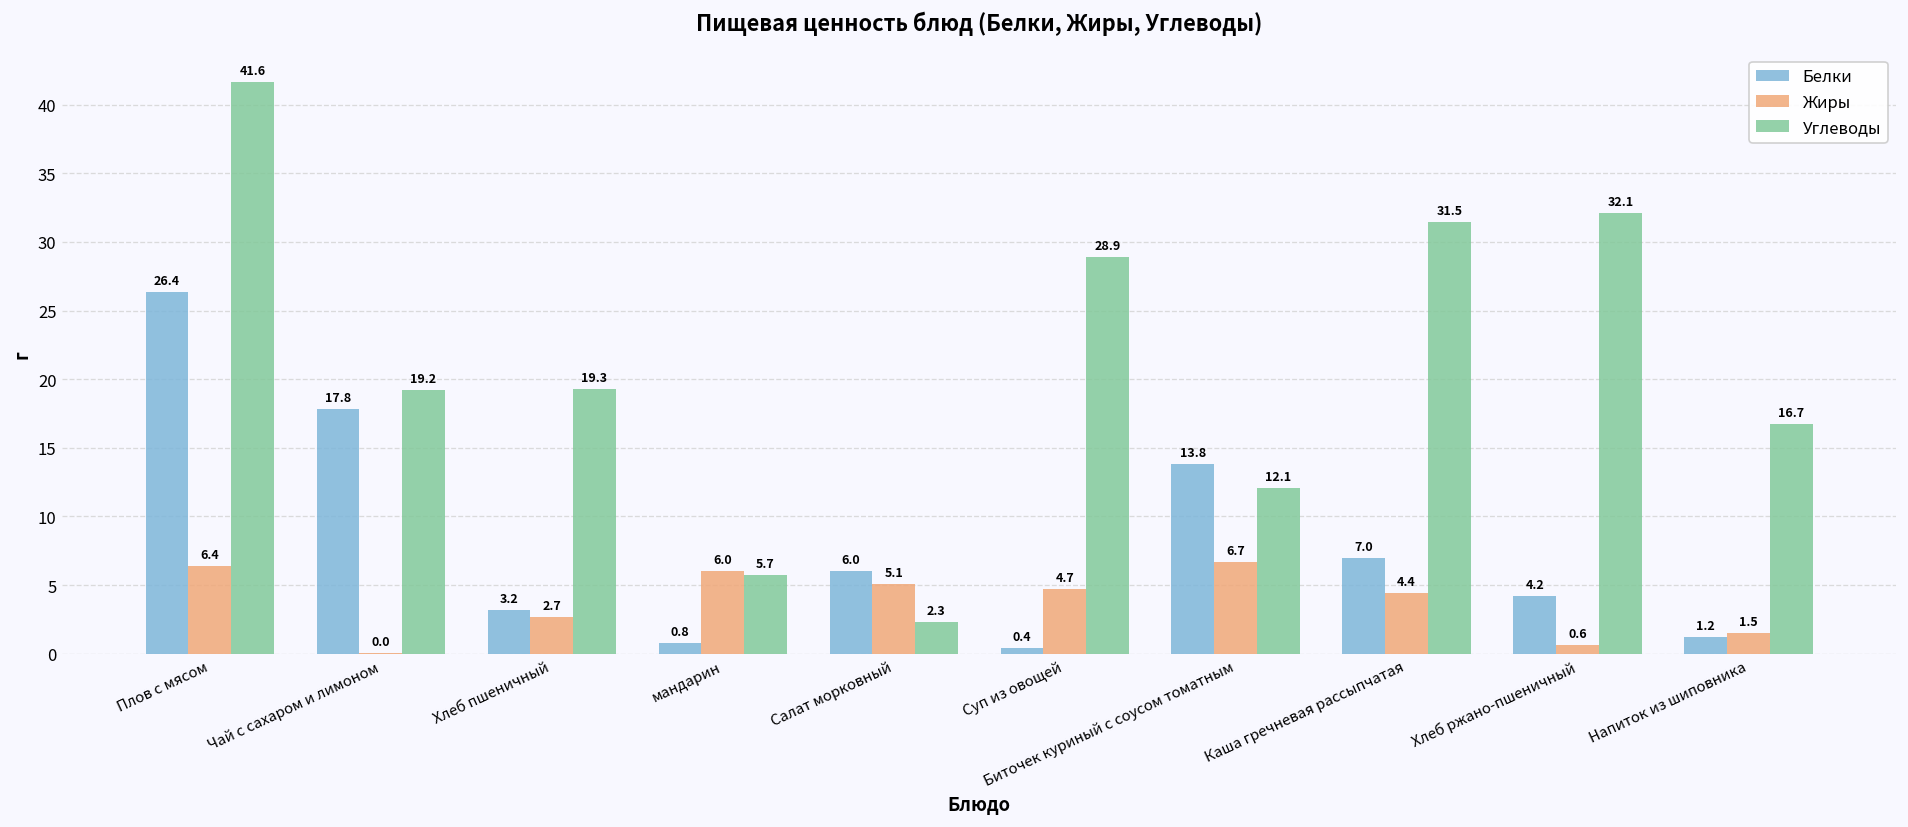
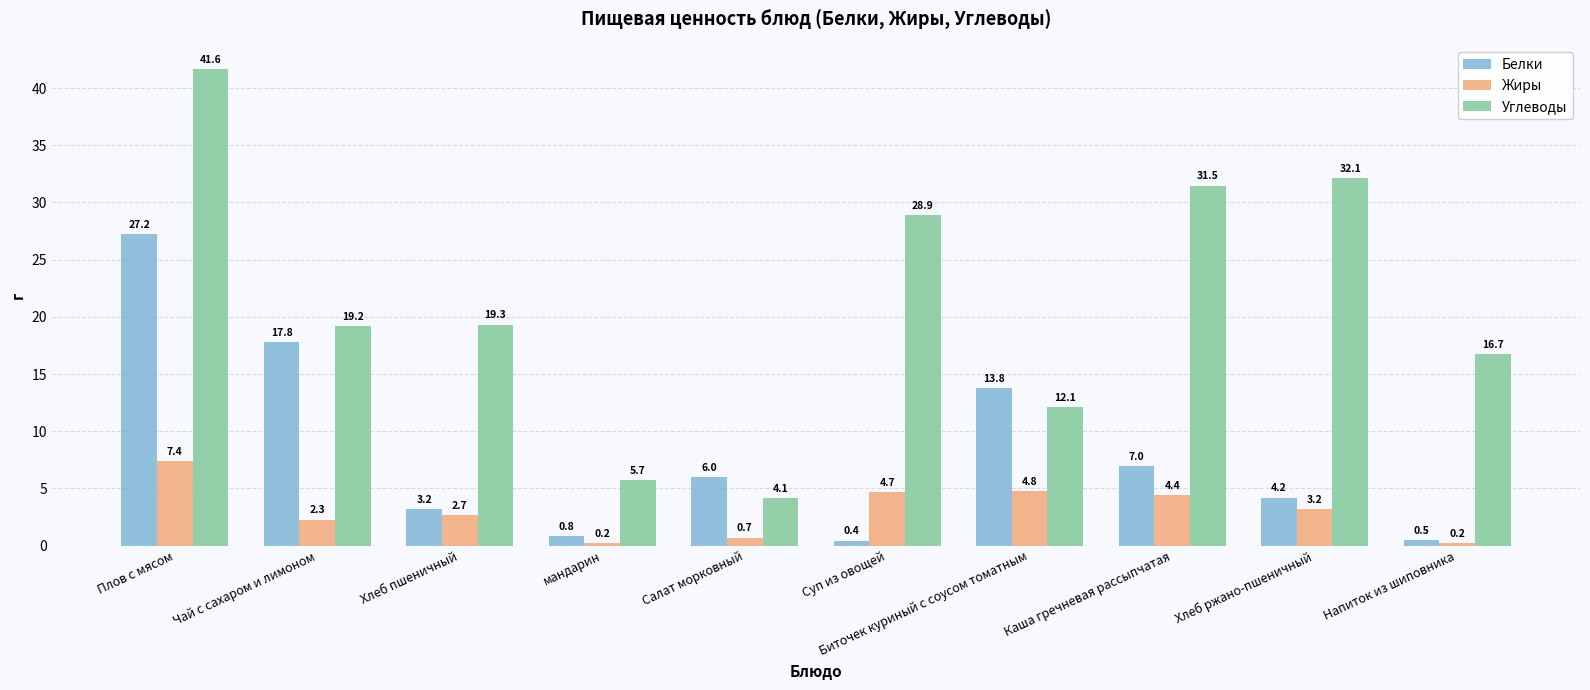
Белки, Плов с мясом: 26.4 -> 27.2
Жиры, Плов с мясом: 6.4 -> 7.4
Жиры, Чай с сахаром и лимоном: 0.0 -> 2.3
Жиры, мандарин: 6.0 -> 0.2
Жиры, Салат морковный: 5.1 -> 0.7
Углеводы, Салат морковный: 2.3 -> 4.1
Жиры, Биточек куриный с соусом томатным: 6.7 -> 4.8
Жиры, Хлеб ржано-пшеничный: 0.6 -> 3.2
Белки, Напиток из шиповника: 1.2 -> 0.5
Жиры, Напиток из шиповника: 1.5 -> 0.2
